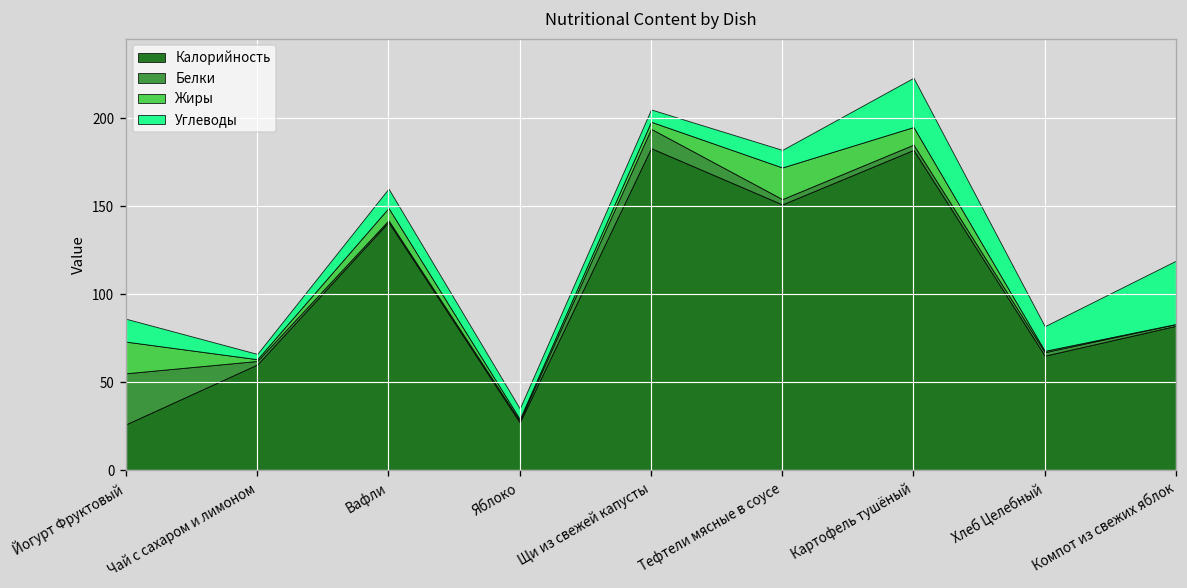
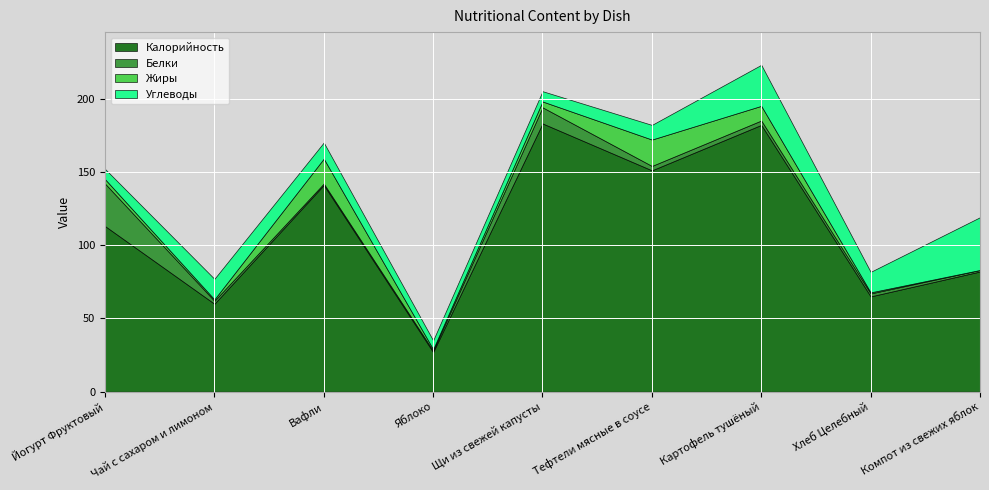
Калорийность, Йогурт Фруктовый: 26 -> 113
Жиры, Йогурт Фруктовый: 18 -> 3
Углеводы, Йогурт Фруктовый: 13 -> 7
Углеводы, Чай с сахаром и лимоном: 3 -> 14
Жиры, Вафли: 7 -> 17
